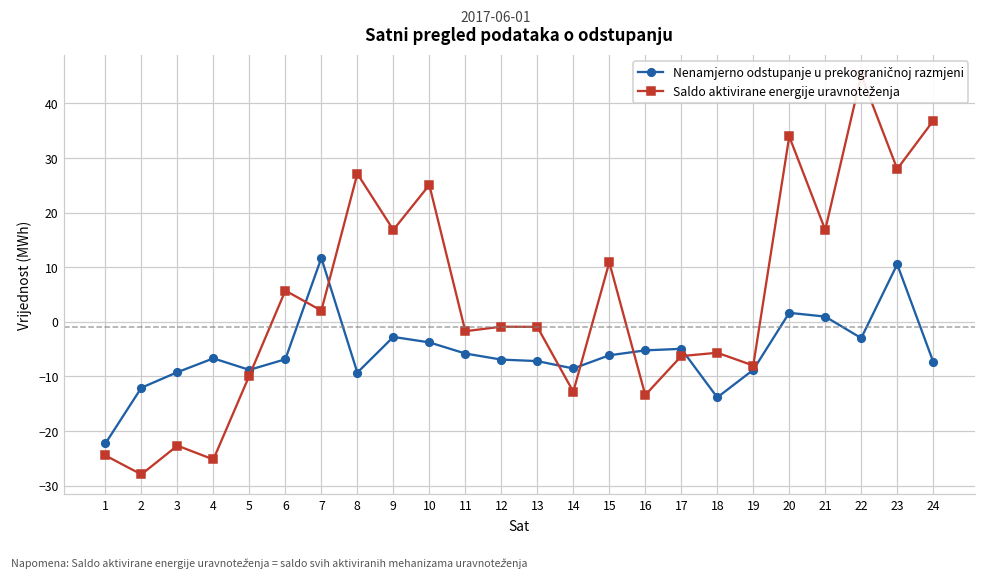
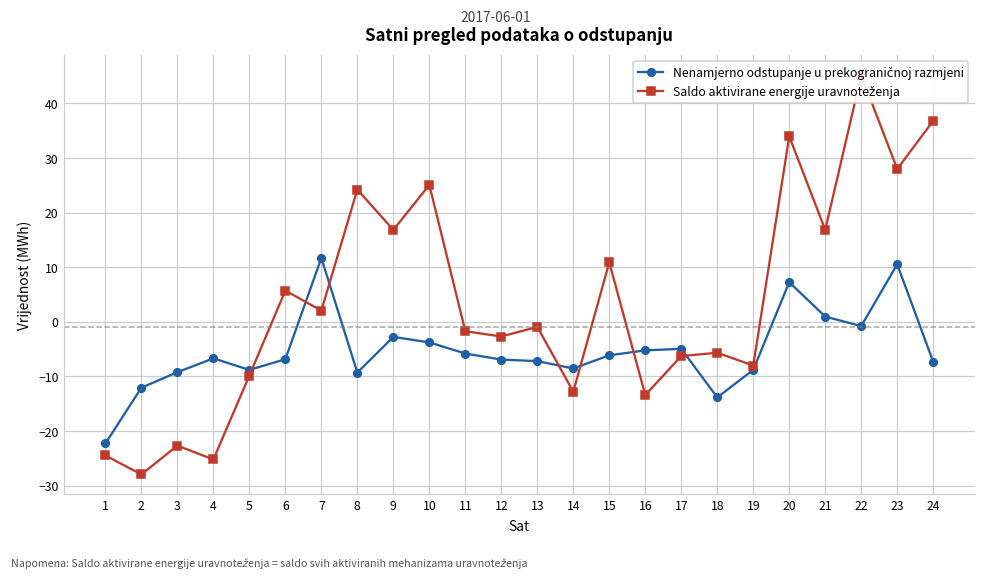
Saldo aktivirane energije uravnoteženja, 8: 27 -> 24
Saldo aktivirane energije uravnoteženja, 12: -1 -> -3
Nenamjerno odstupanje u prekograničnoj razmjeni, 20: 2 -> 7
Nenamjerno odstupanje u prekograničnoj razmjeni, 22: -3 -> -1
